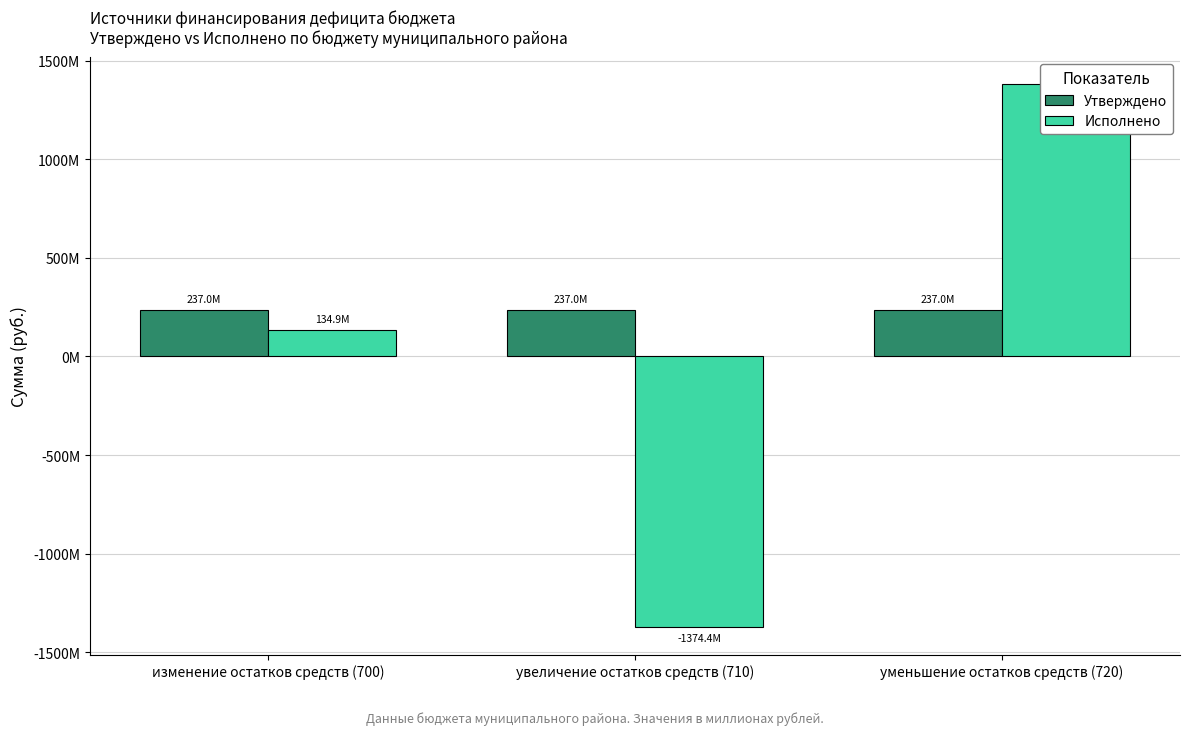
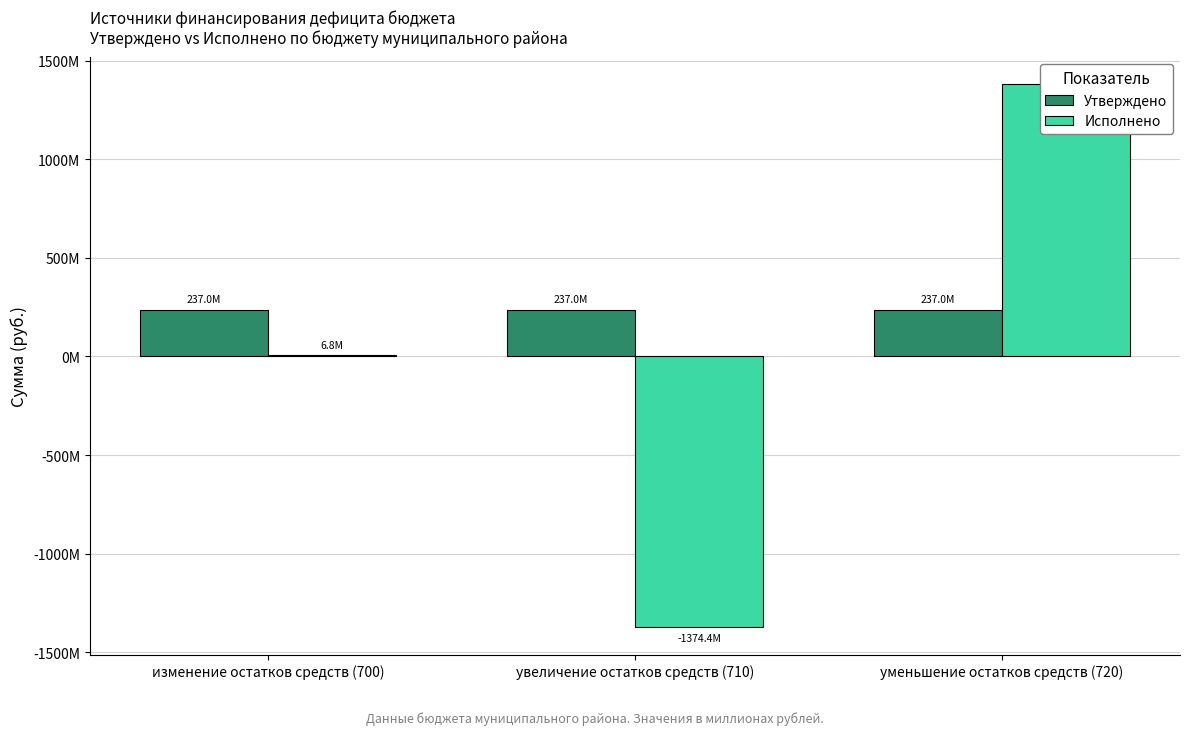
Исполнено, изменение остатков средств (700): 134.9M -> 6.8M
